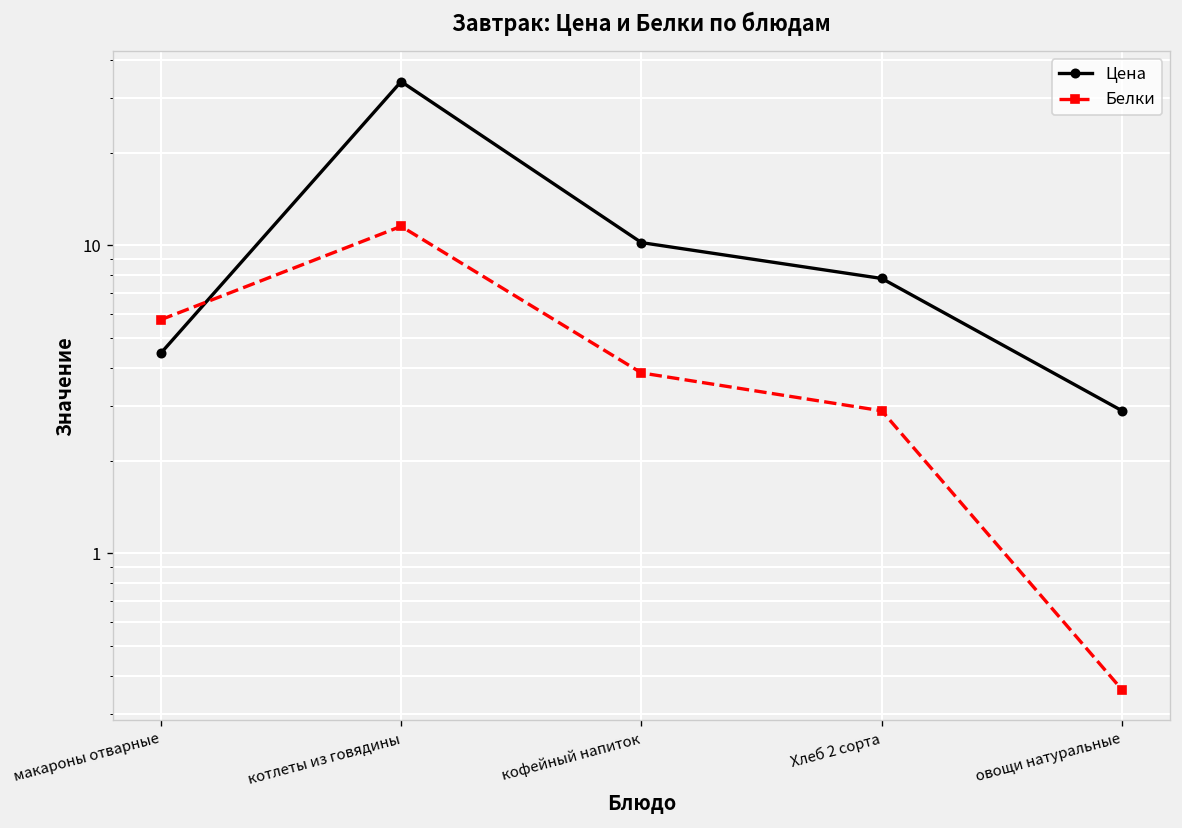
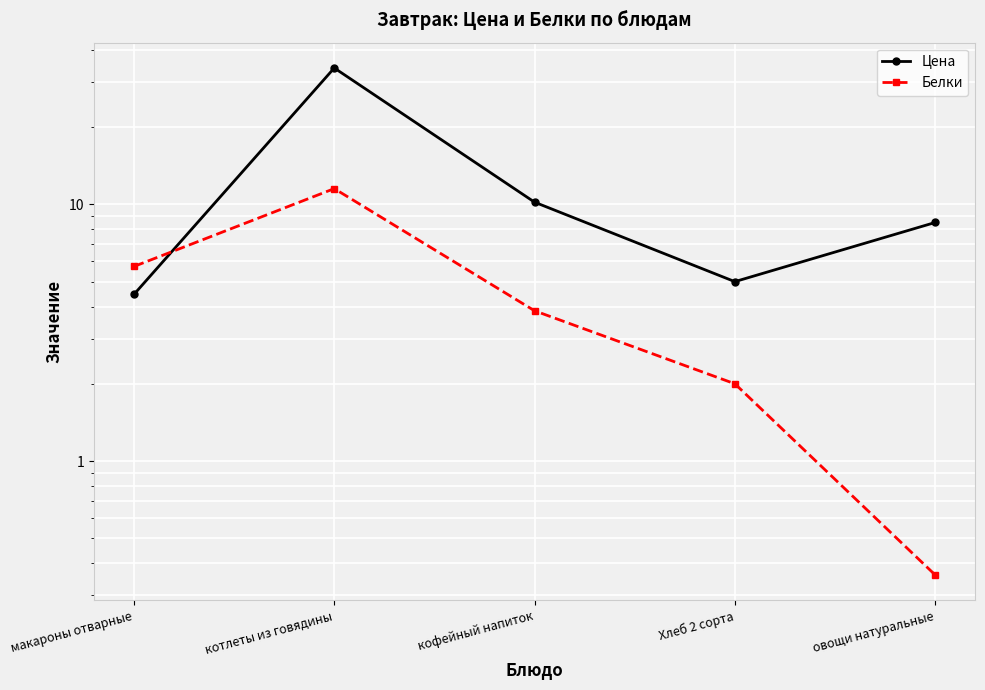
Цена, Хлеб 2 сорта: 7.8 -> 5.0
Белки, Хлеб 2 сорта: 2.9 -> 2.0
Цена, овощи натуральные: 2.9 -> 8.5
